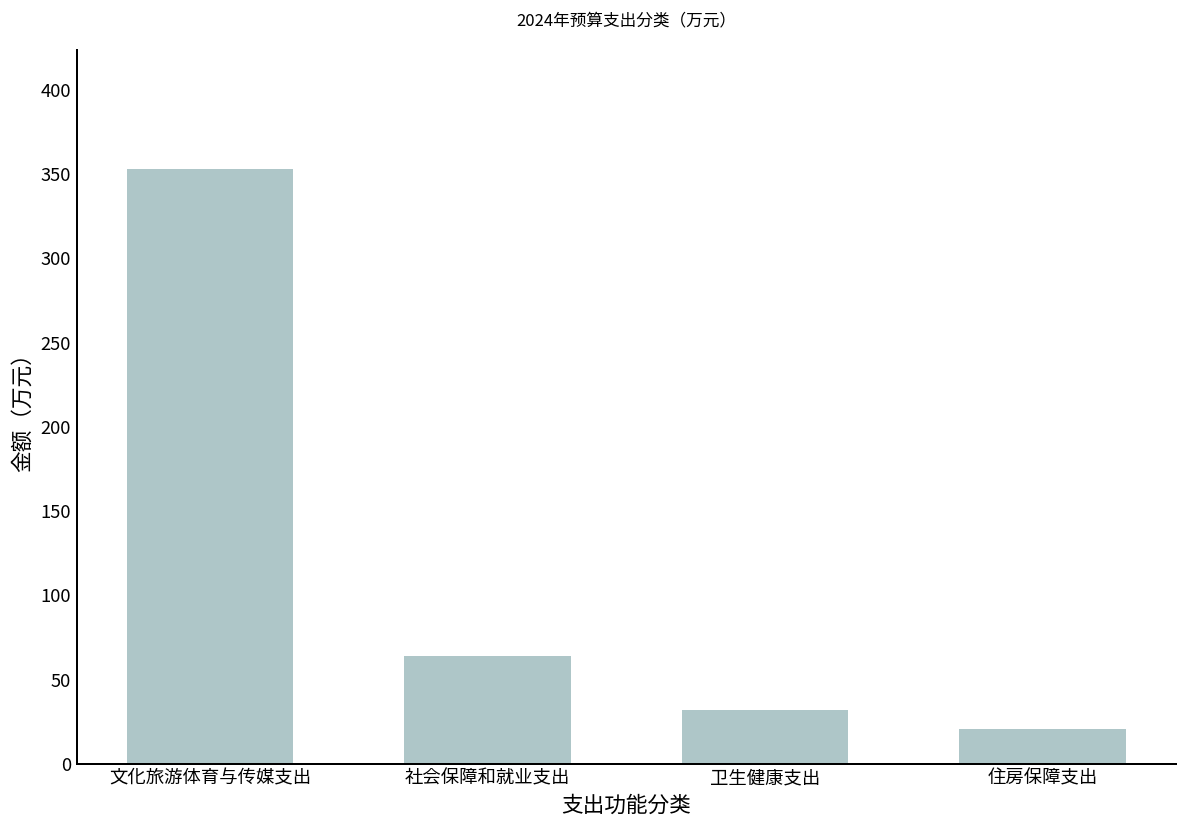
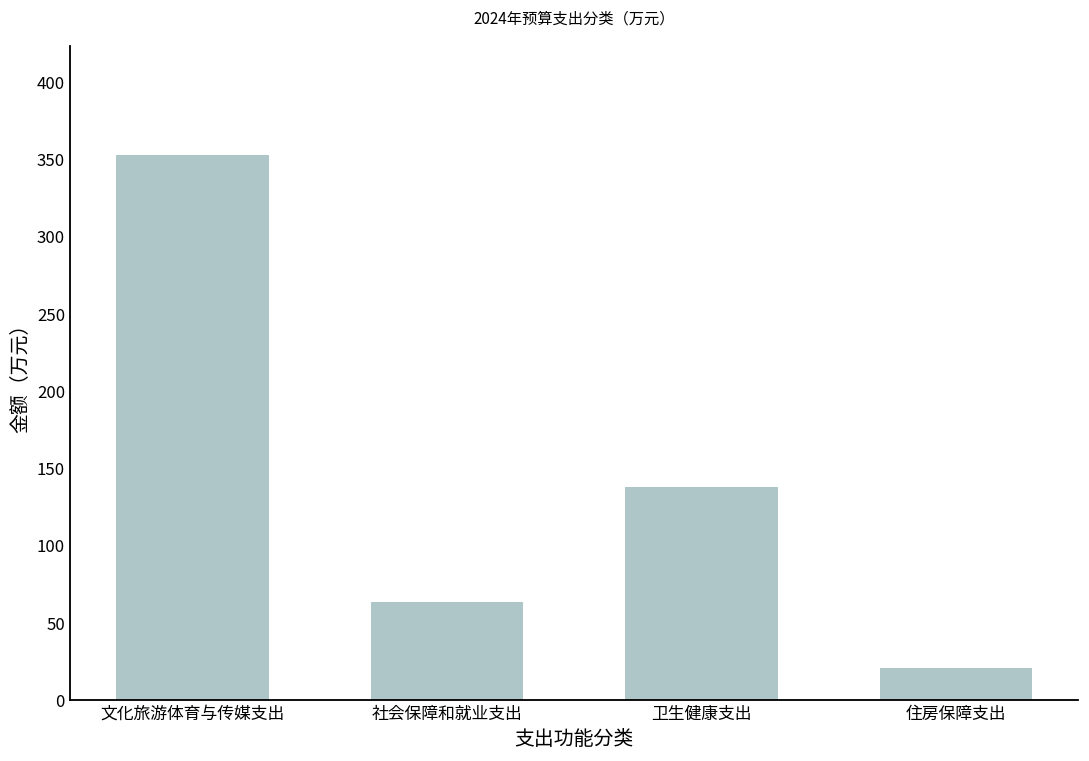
卫生健康支出: 32 -> 138
